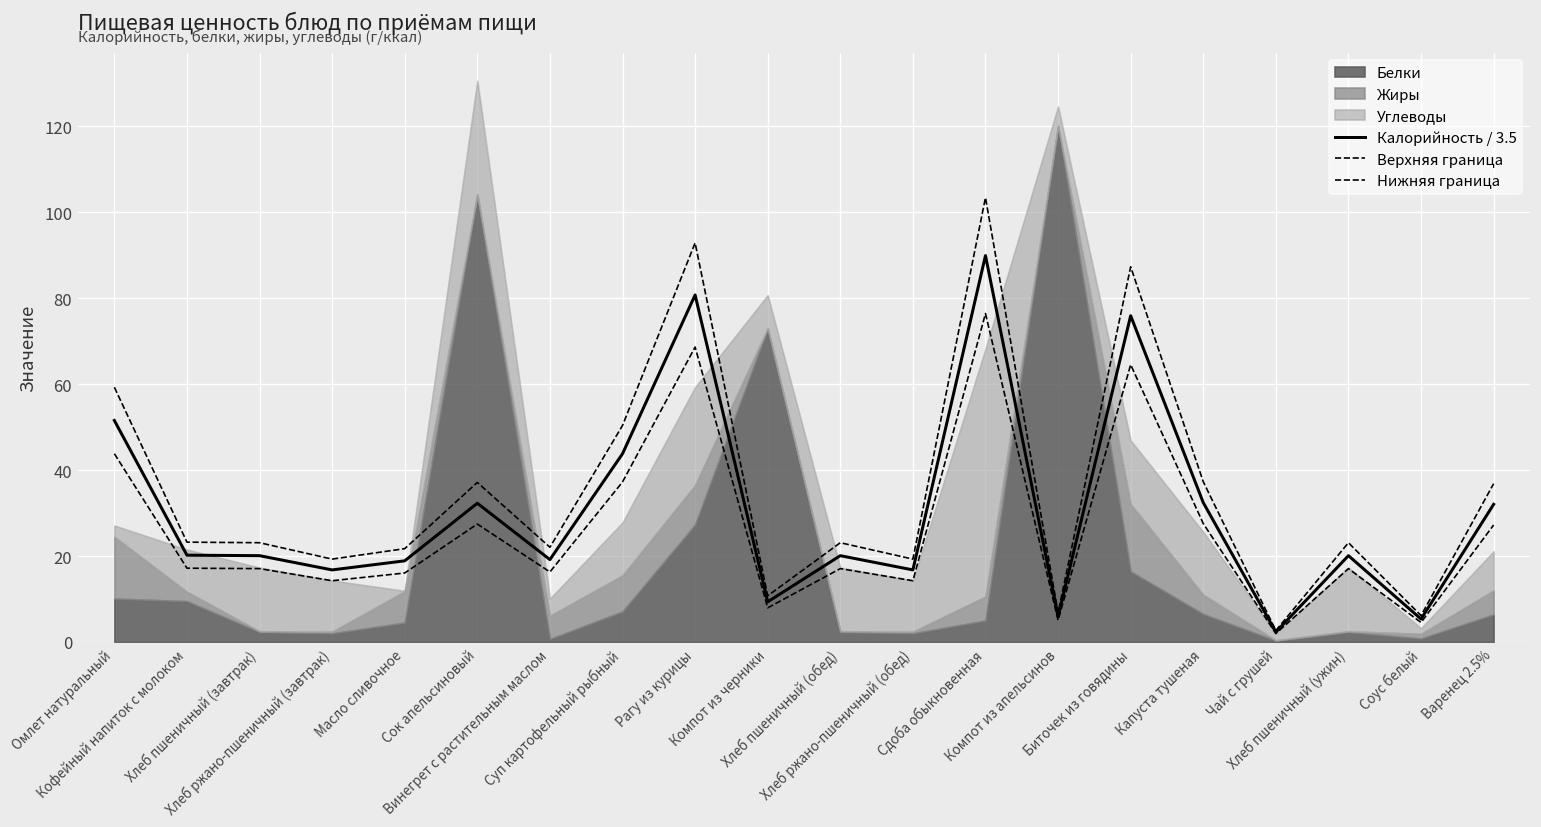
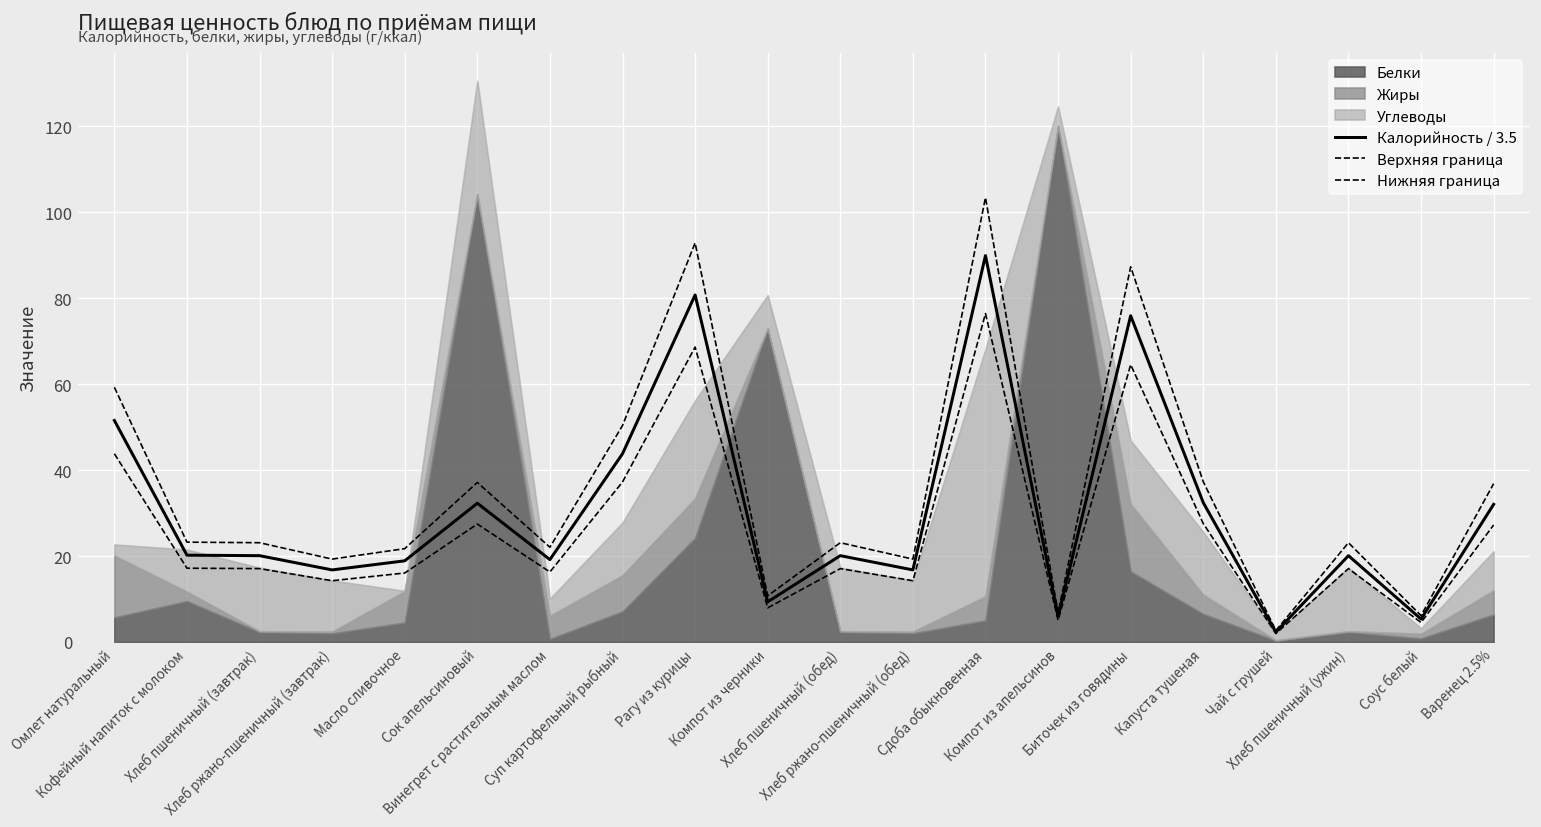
Белки, Омлет натуральный: 10 -> 6
Белки, Рагу из курицы: 27 -> 24
